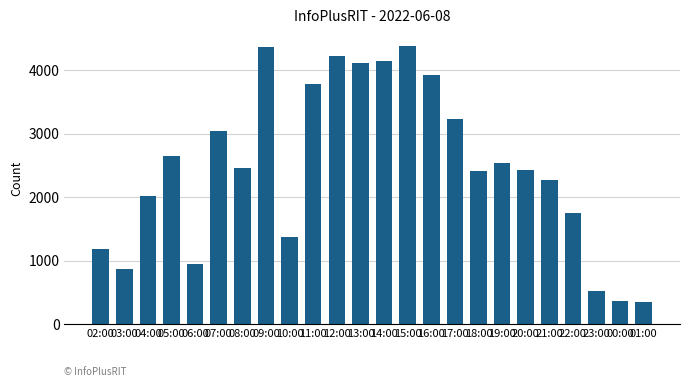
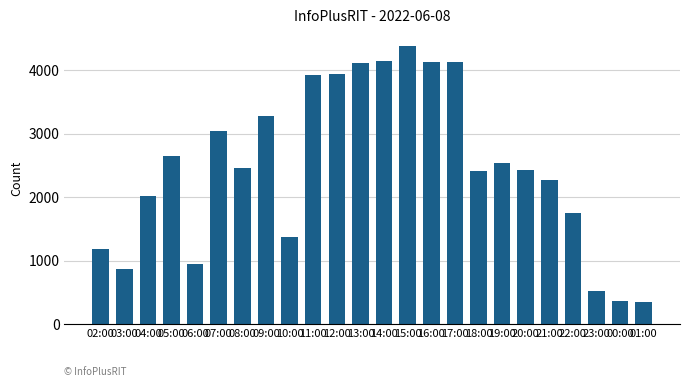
09:00: 4400 -> 3300
11:00: 3800 -> 3900
12:00: 4200 -> 3900
16:00: 3900 -> 4100
17:00: 3200 -> 4100
